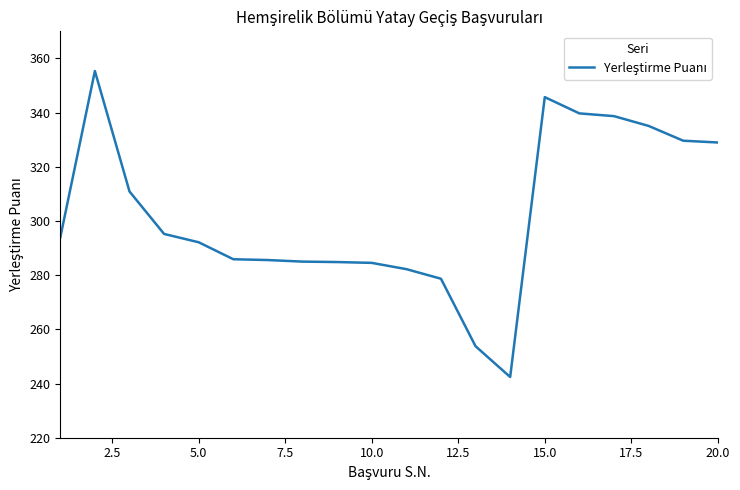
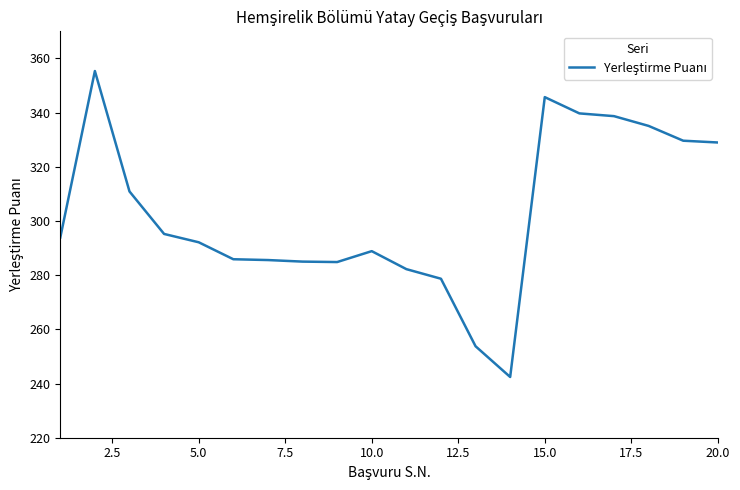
10.0: 285 -> 289
